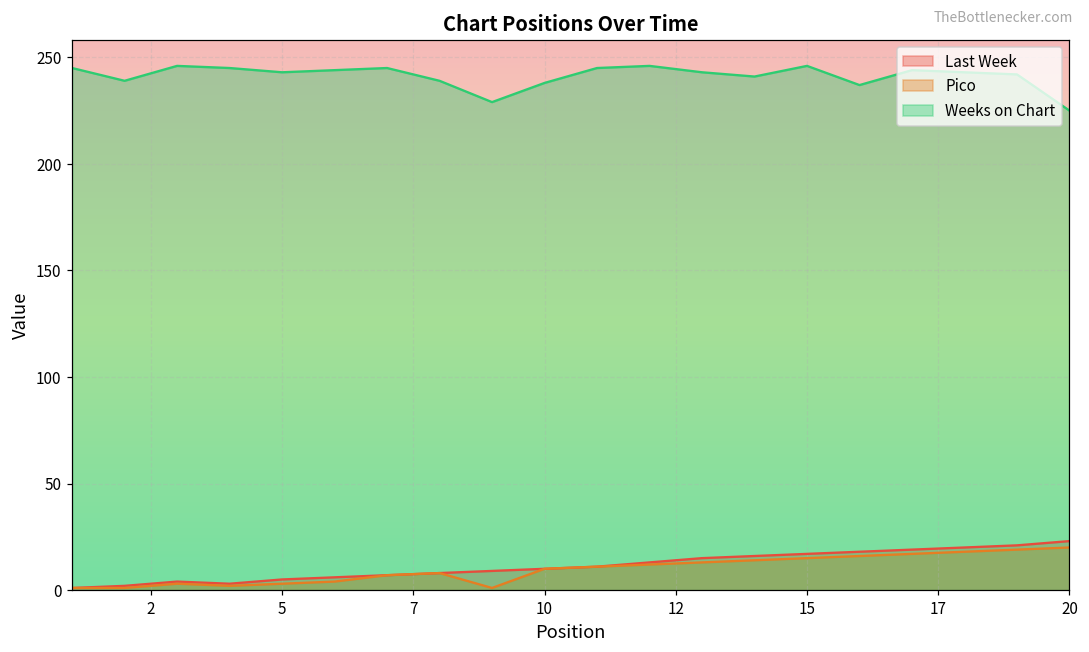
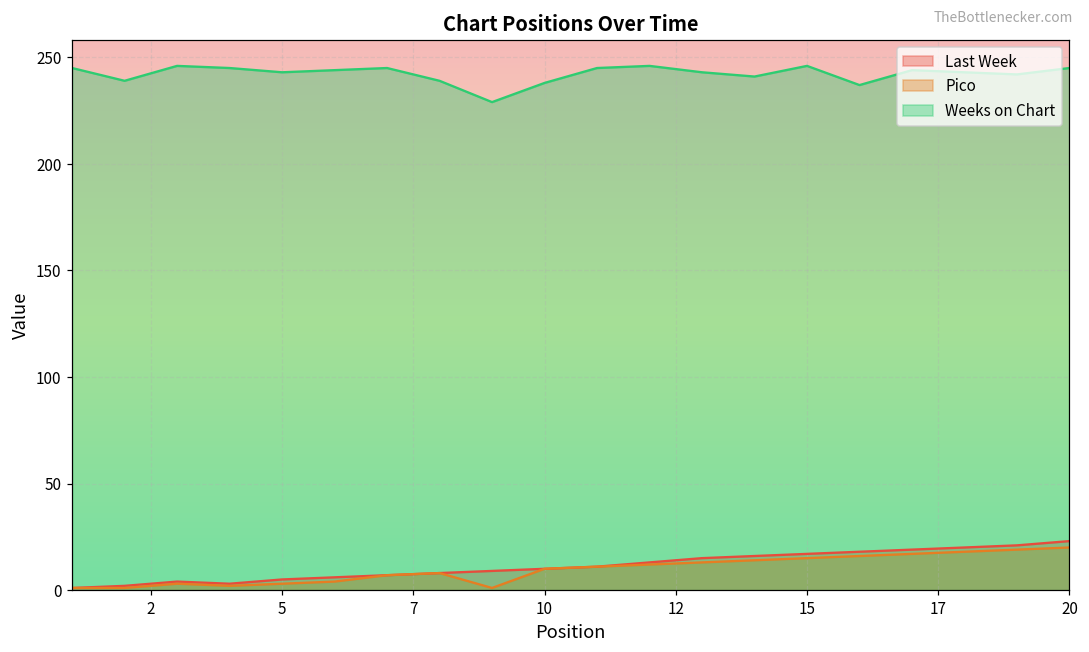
Weeks on Chart, 20: 225 -> 245
